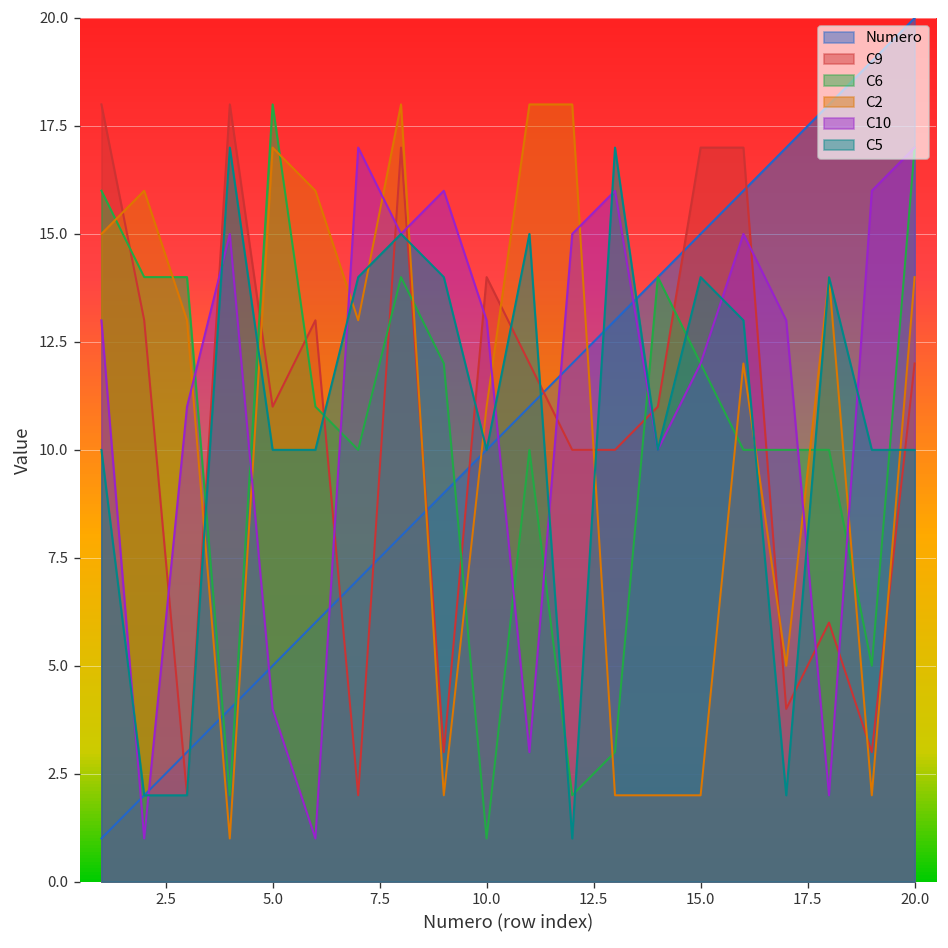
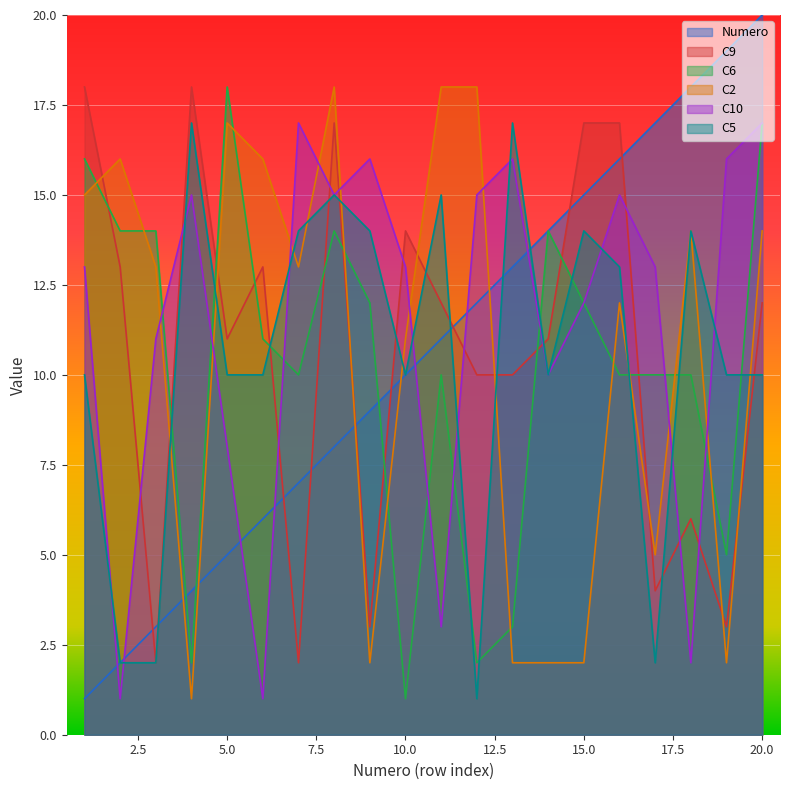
C10, 5.0: 4 -> 8
